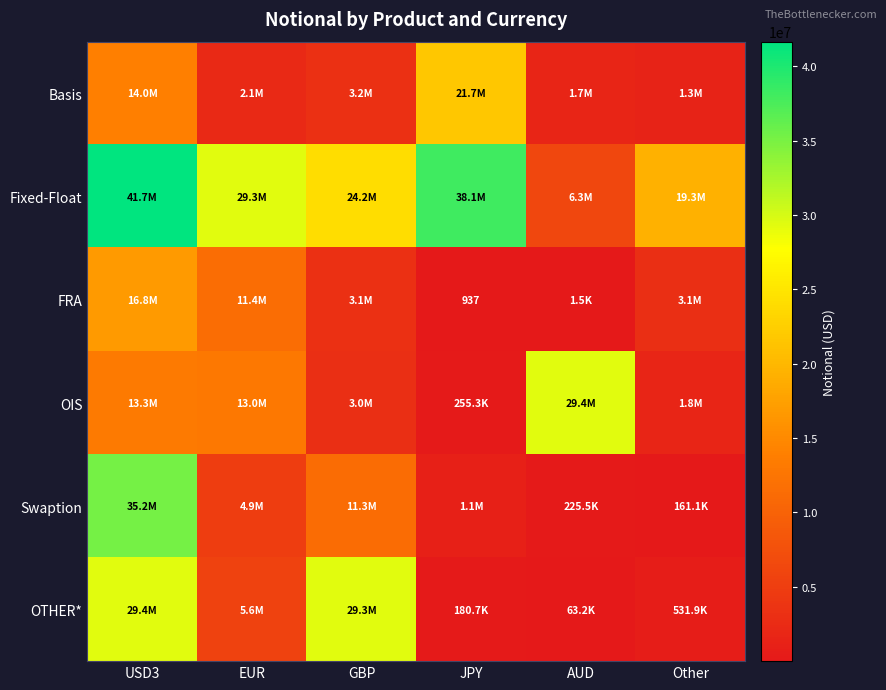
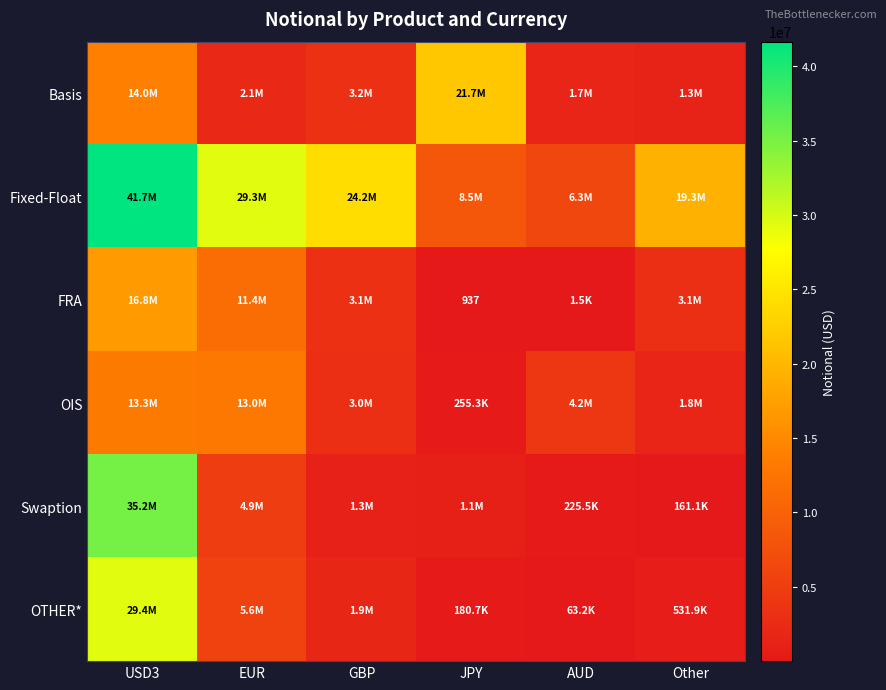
Fixed-Float, JPY: 38.1M -> 8.5M
OIS, AUD: 29.4M -> 4.2M
Swaption, GBP: 11.3M -> 1.3M
OTHER*, GBP: 29.3M -> 1.9M
